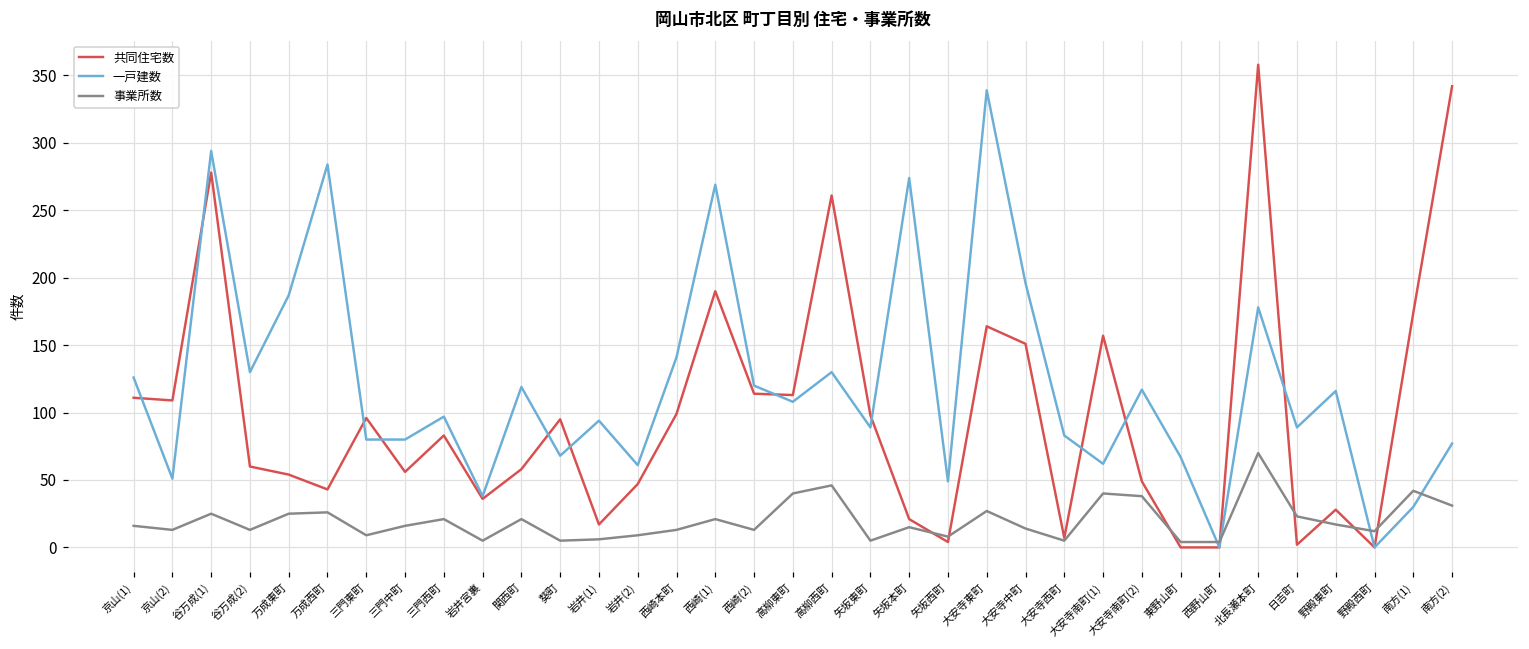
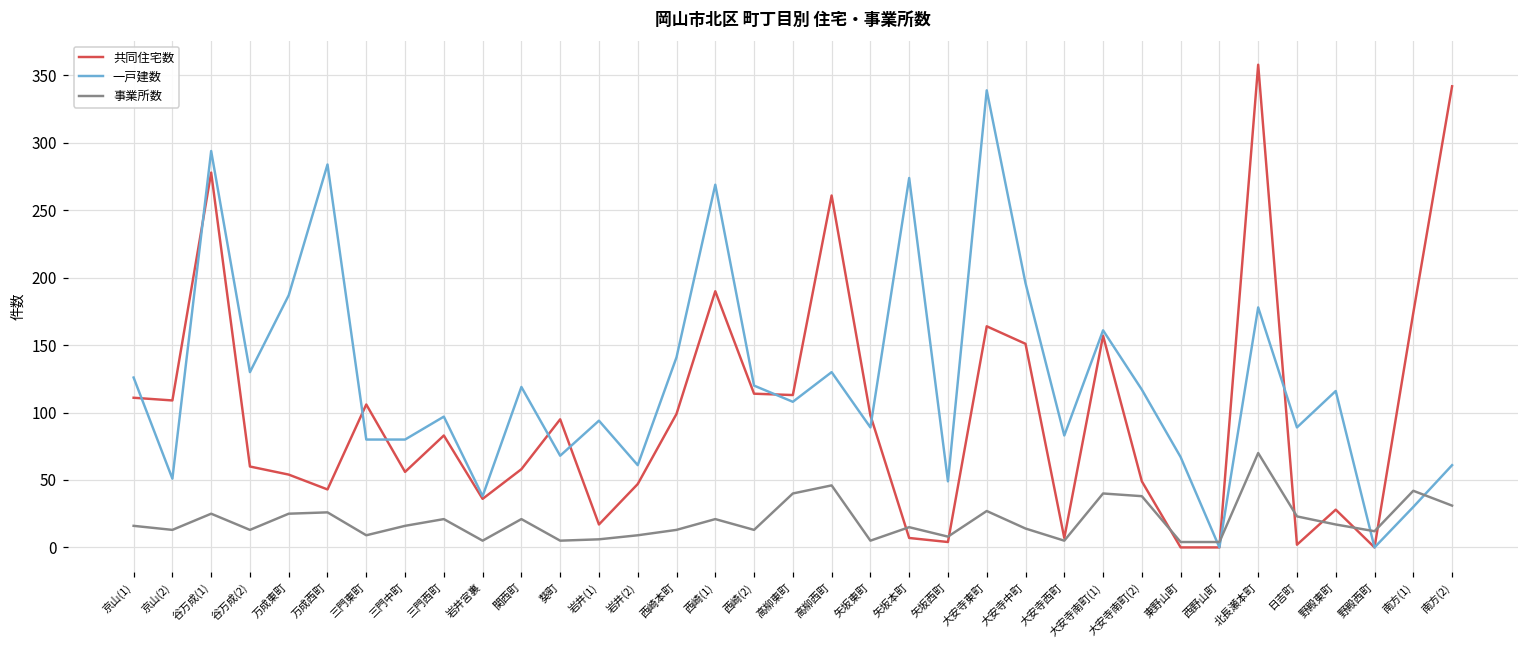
共同住宅数, 三門東町: 96 -> 106
共同住宅数, 矢坂本町: 21 -> 7
一戸建数, 大安寺南町(1): 62 -> 161
一戸建数, 南方(2): 77 -> 61
